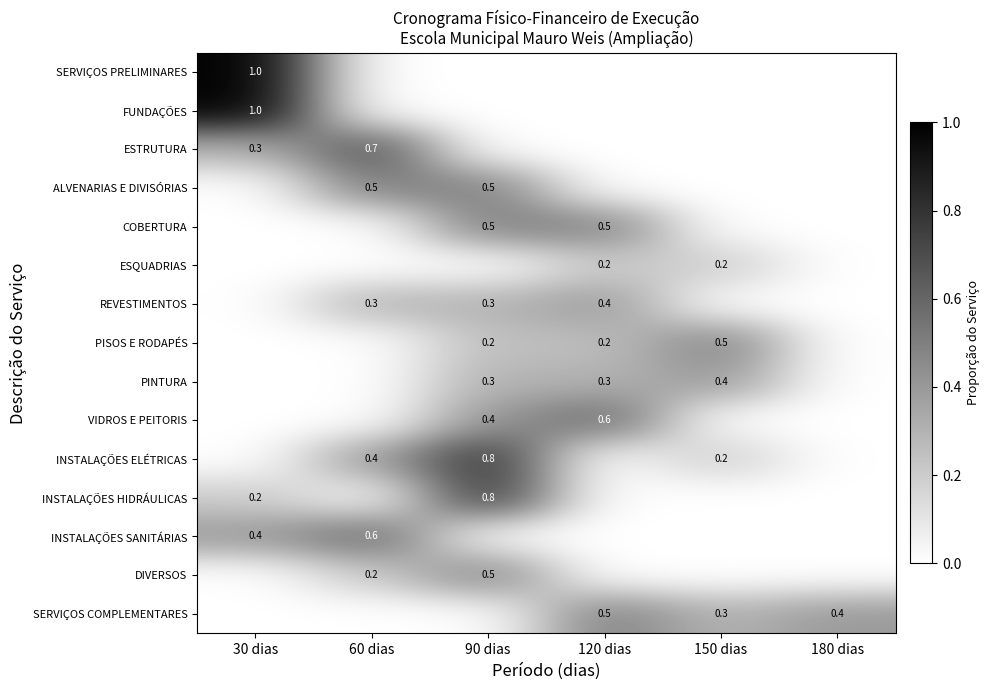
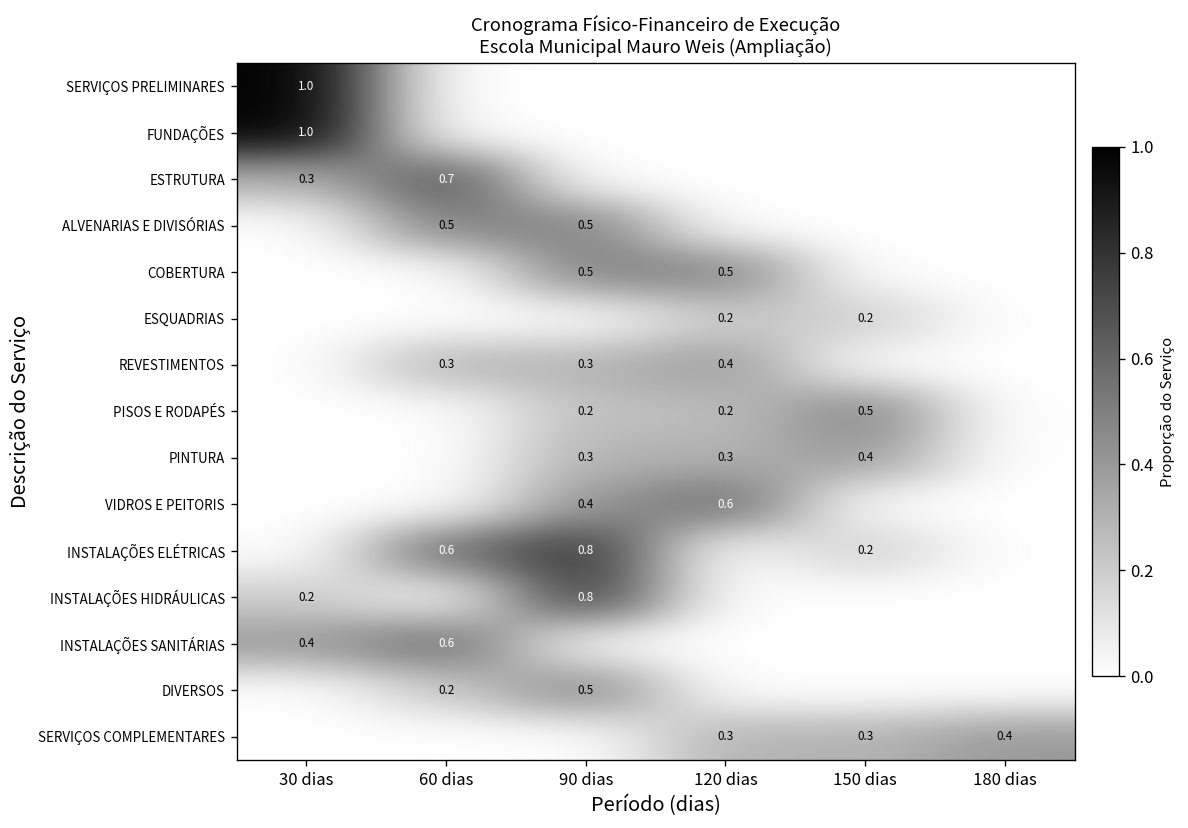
INSTALAÇÕES ELÉTRICAS, 60 dias: 0.4 -> 0.6
SERVIÇOS COMPLEMENTARES, 120 dias: 0.5 -> 0.3
